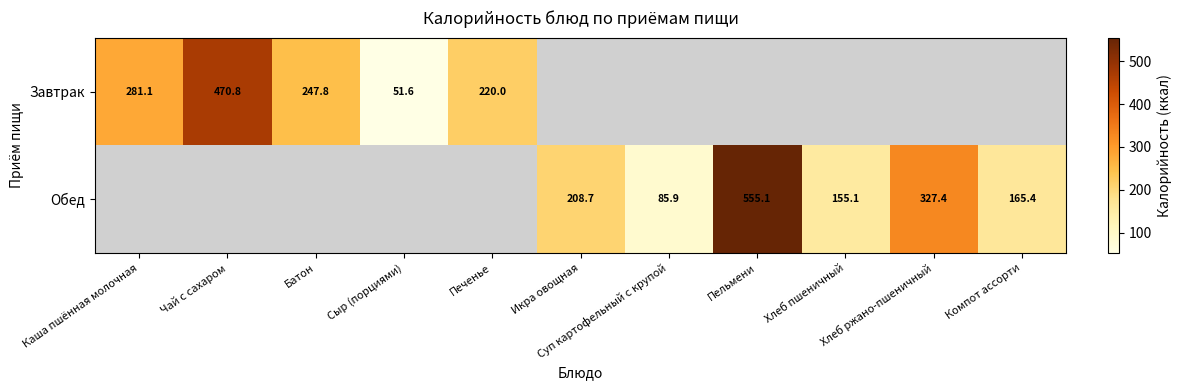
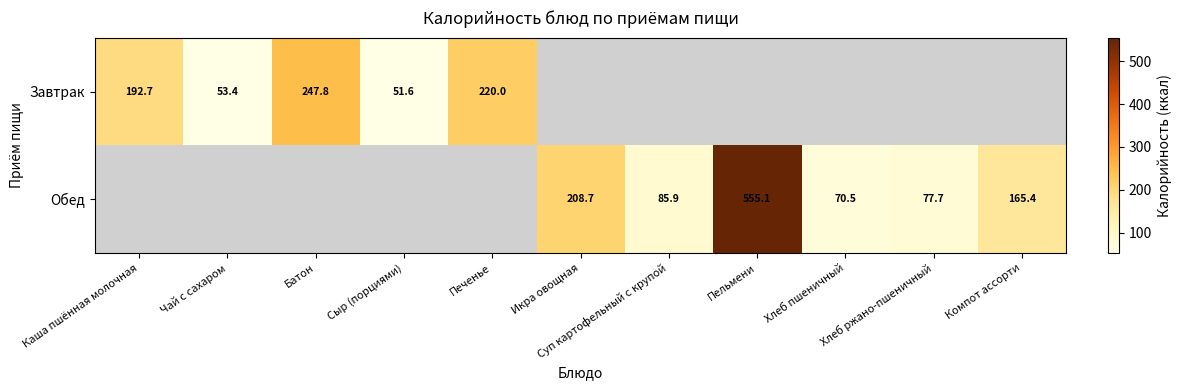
Завтрак, Каша пшённая молочная: 281.1 -> 192.7
Завтрак, Чай с сахаром: 470.8 -> 53.4
Обед, Хлеб пшеничный: 155.1 -> 70.5
Обед, Хлеб ржано-пшеничный: 327.4 -> 77.7
